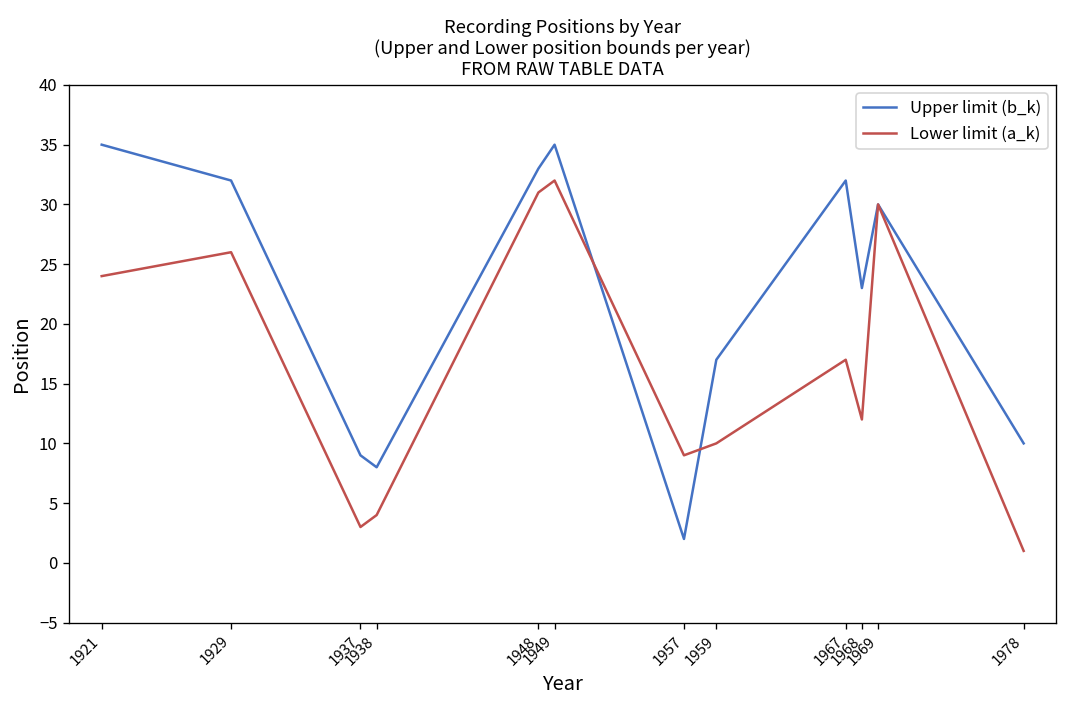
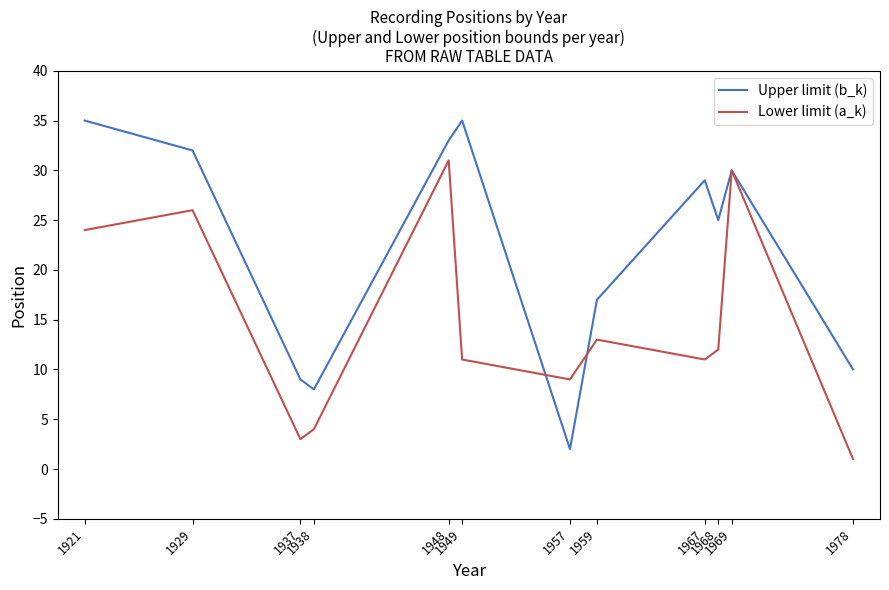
Lower limit (a_k), 1949: 32 -> 11
Lower limit (a_k), 1959: 10 -> 13
Upper limit (b_k), 1967: 32 -> 29
Lower limit (a_k), 1967: 17 -> 11
Upper limit (b_k), 1968: 23 -> 25
